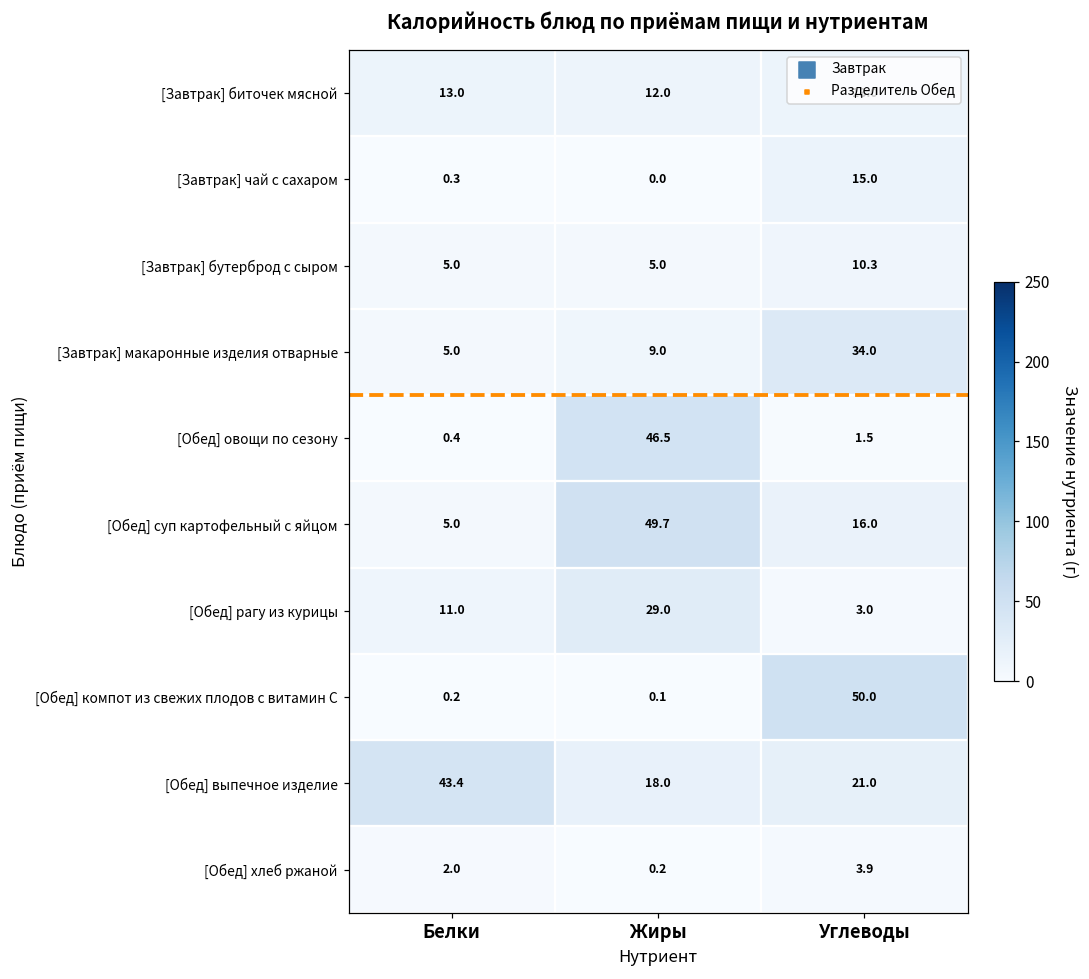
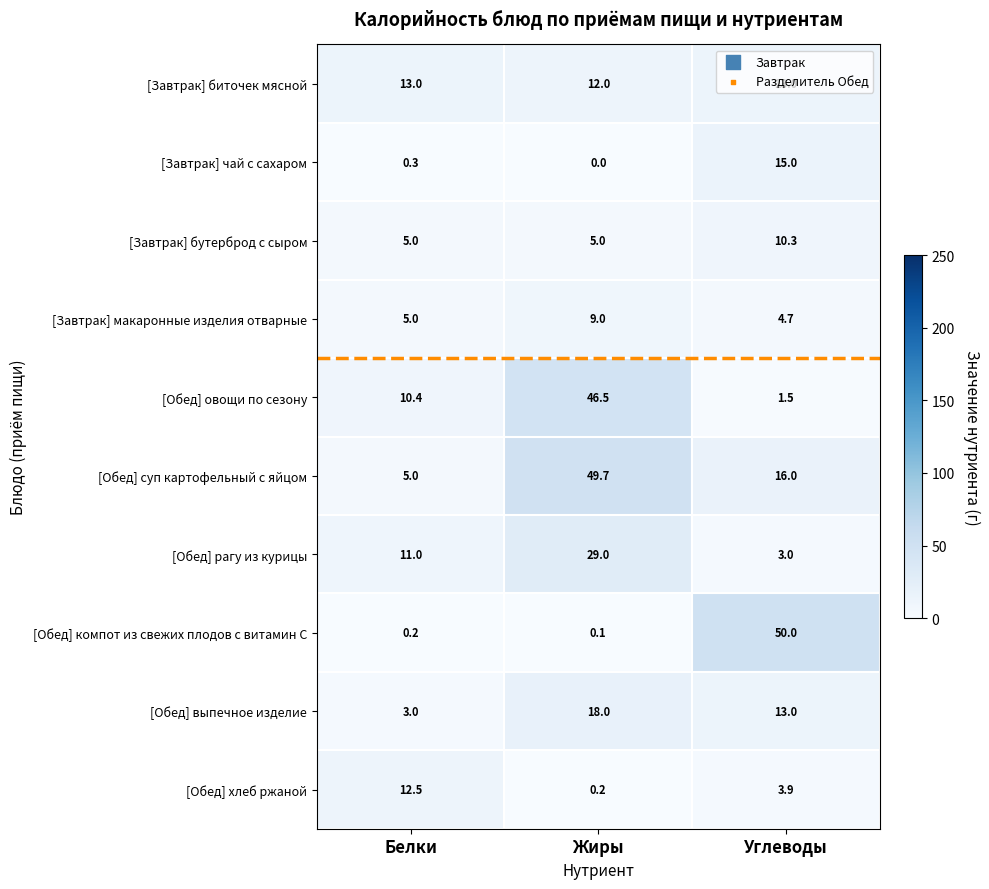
[Завтрак] макаронные изделия отварные, Углеводы: 34.0 -> 4.7
[Обед] овощи по сезону, Белки: 0.4 -> 10.4
[Обед] выпечное изделие, Белки: 43.4 -> 3.0
[Обед] выпечное изделие, Углеводы: 21.0 -> 13.0
[Обед] хлеб ржаной, Белки: 2.0 -> 12.5
